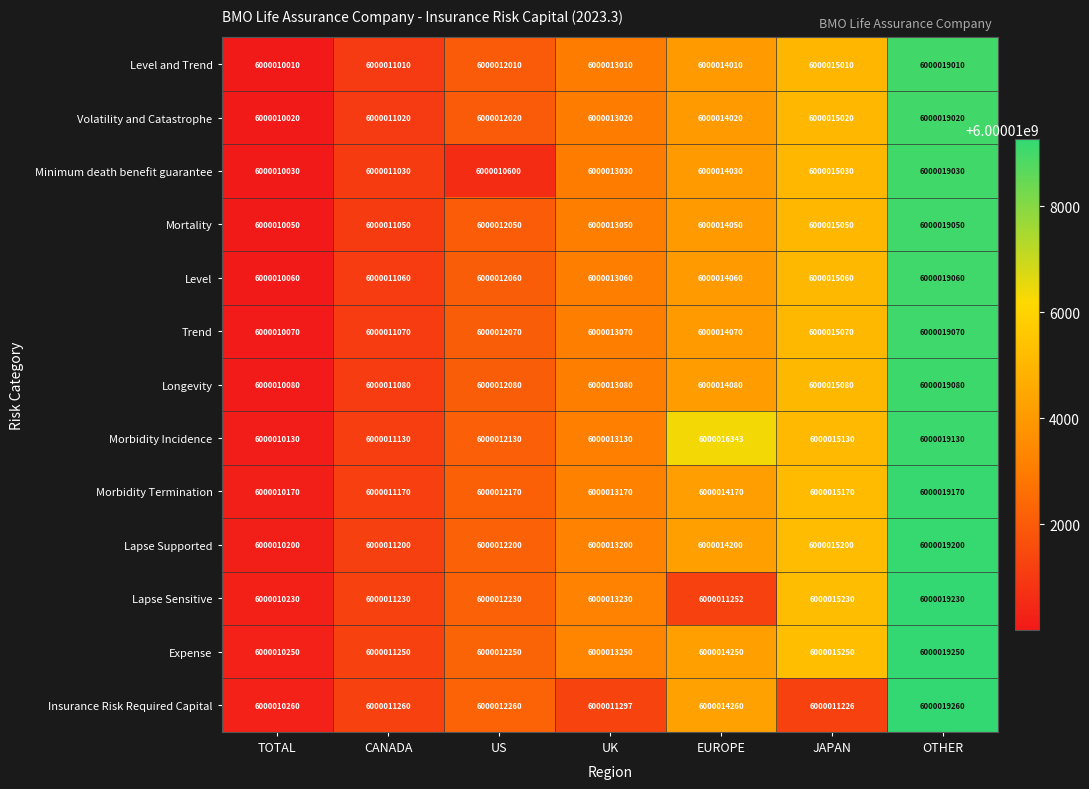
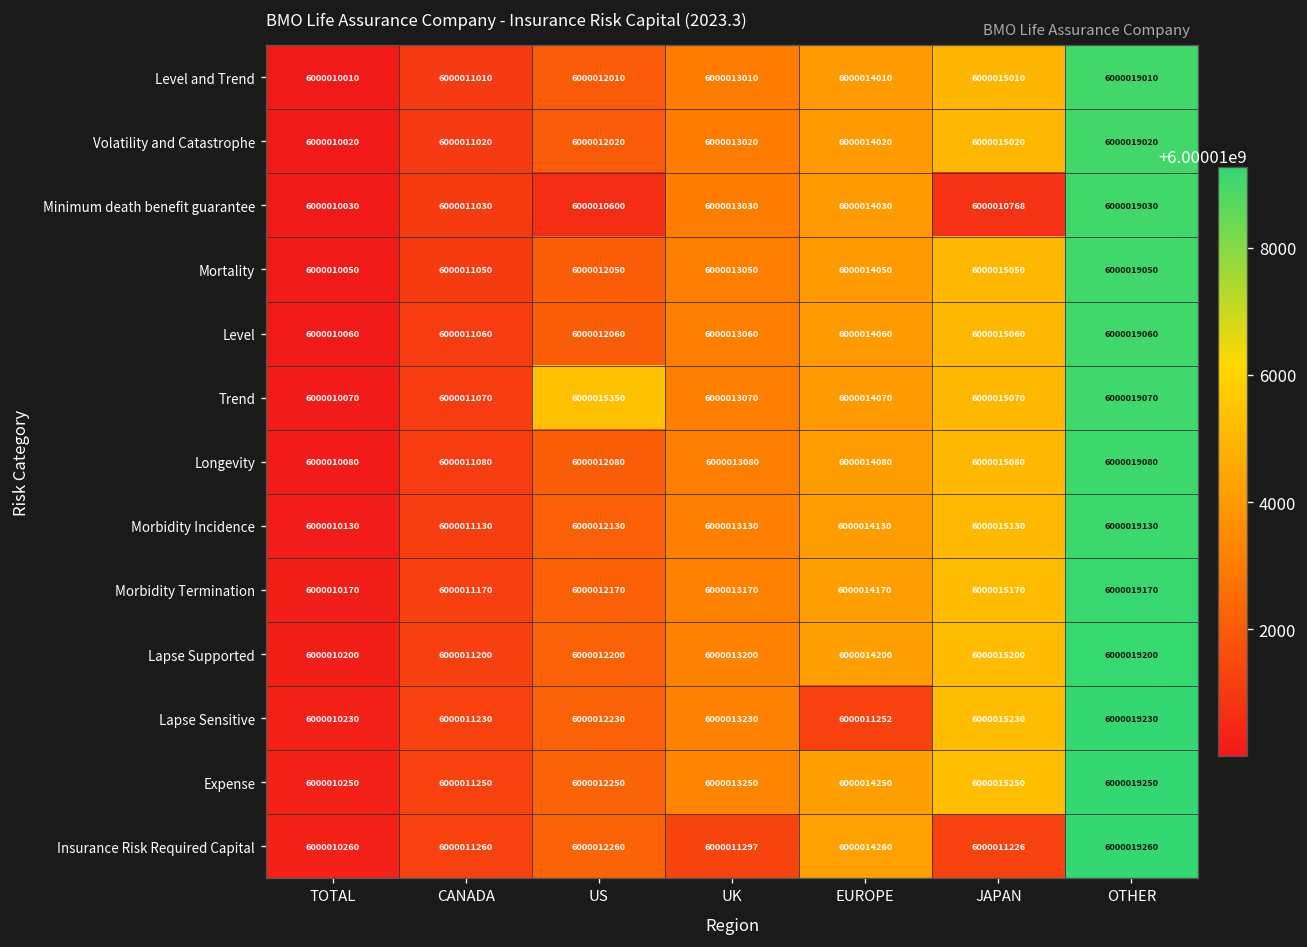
Minimum death benefit guarantee, JAPAN: 6000015030 -> 6000010768
Trend, US: 6000012070 -> 6000015350
Morbidity Incidence, EUROPE: 6000016343 -> 6000014130
